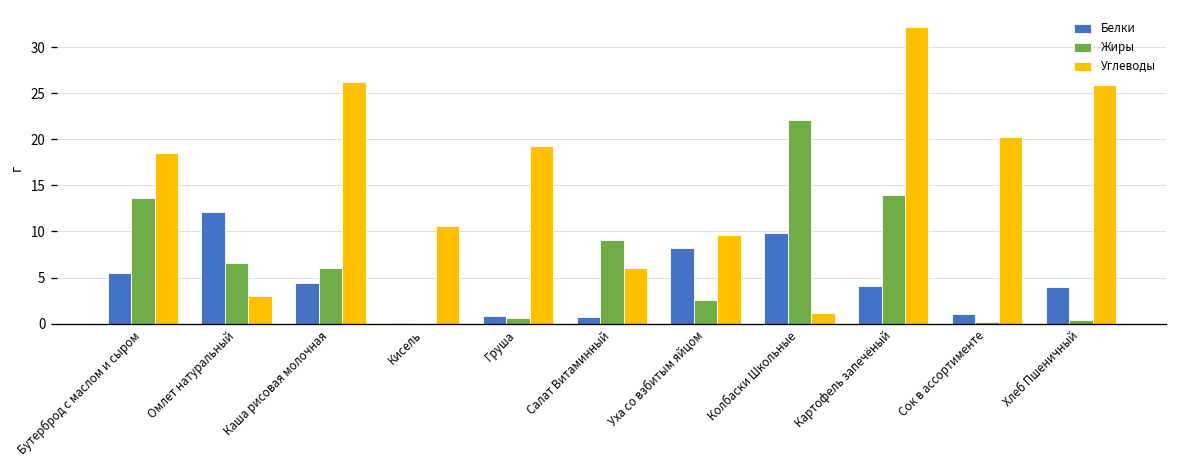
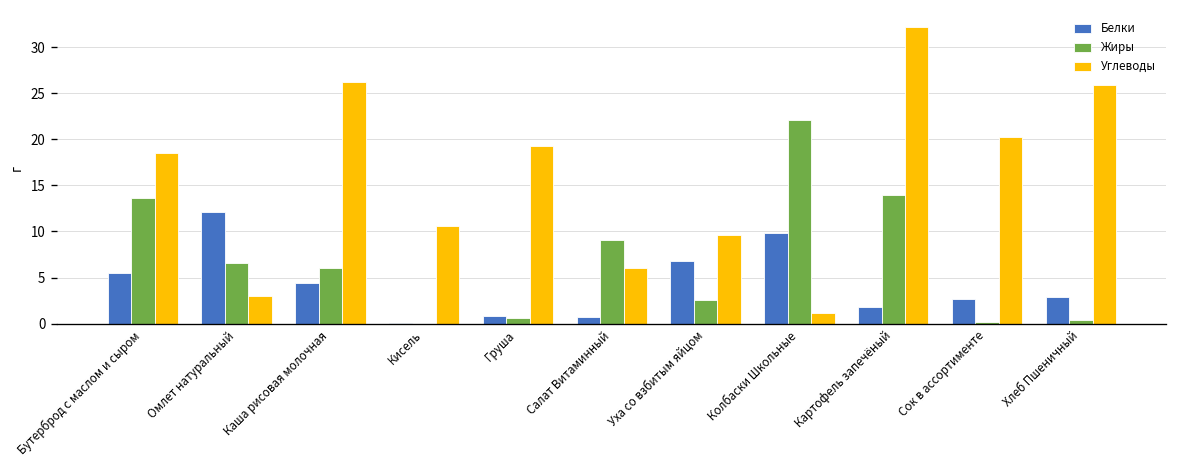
Белки, Уха со взбитым яйцом: 8 -> 7
Белки, Картофель запечёный: 4 -> 2
Белки, Сок в ассортименте: 1 -> 3
Белки, Хлеб Пшеничный: 4 -> 3
